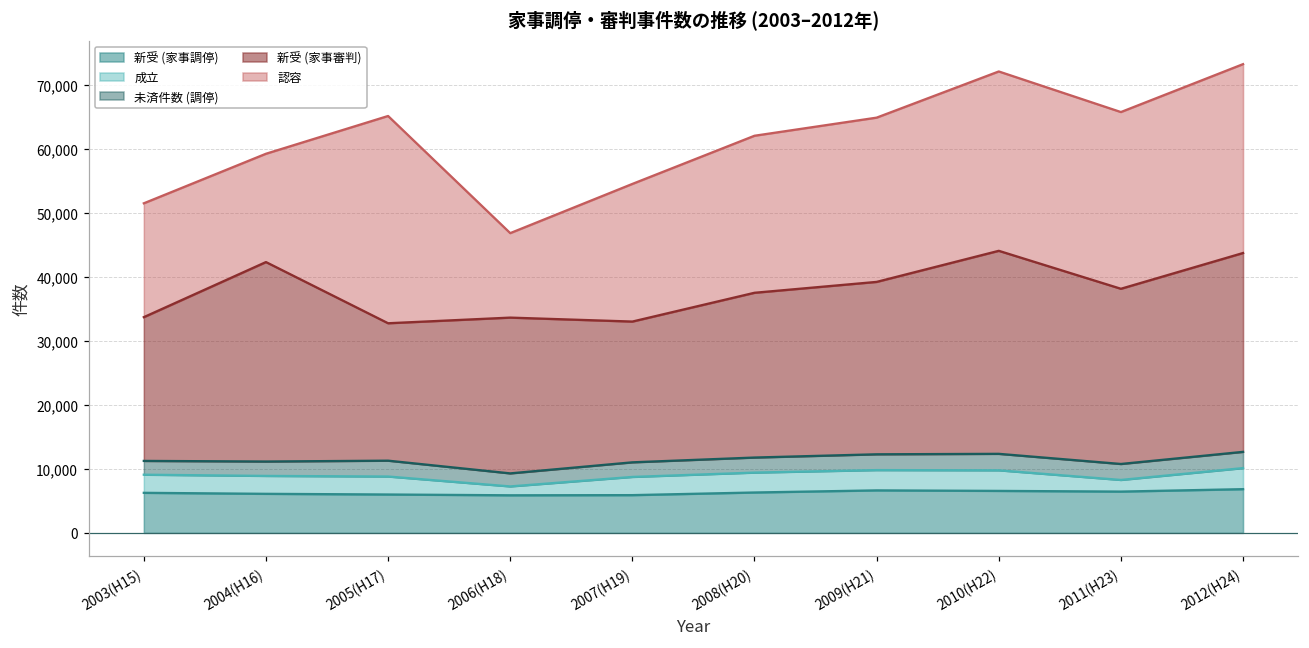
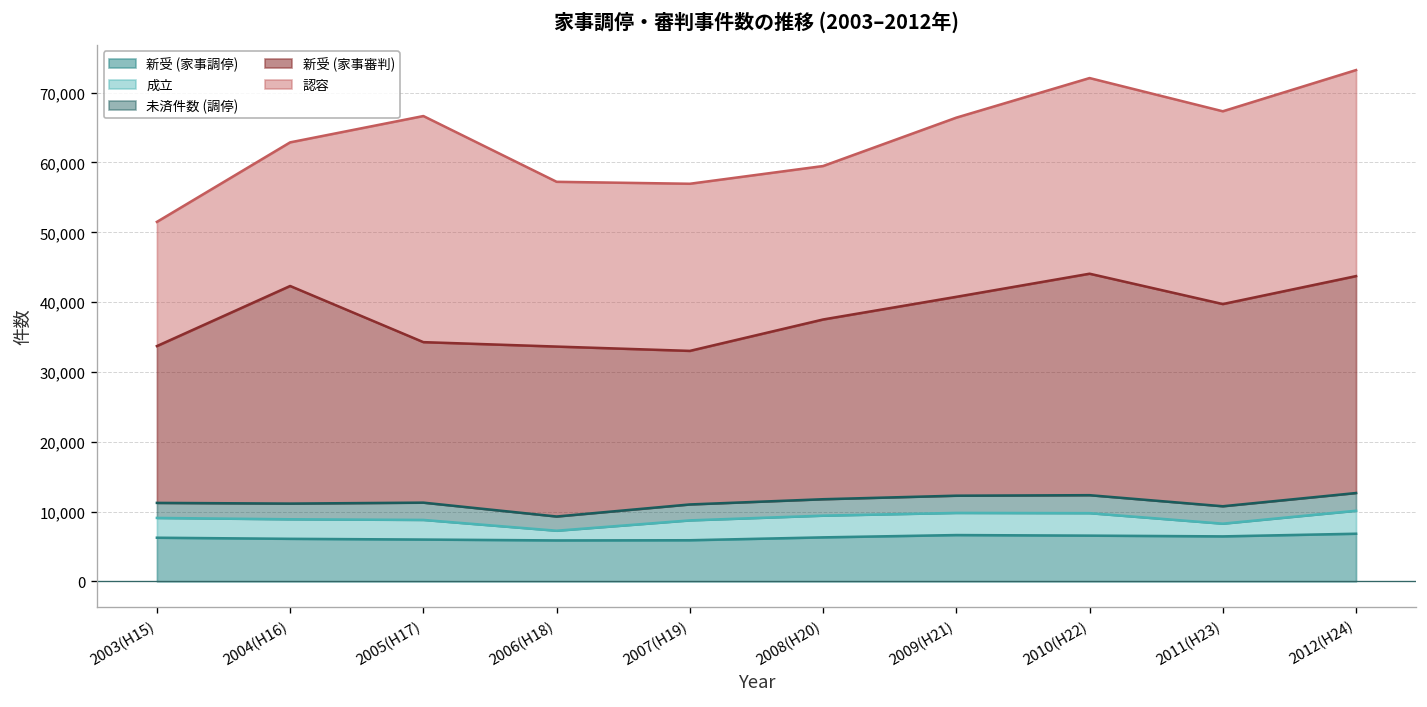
認容, 2004(H16): 17,000 -> 21,000
新受 (家事審判), 2005(H17): 21,000 -> 23,000
認容, 2006(H18): 13,000 -> 24,000
認容, 2007(H19): 22,000 -> 24,000
認容, 2008(H20): 25,000 -> 22,000
新受 (家事審判), 2009(H21): 27,000 -> 28,000
新受 (家事審判), 2011(H23): 27,000 -> 29,000
